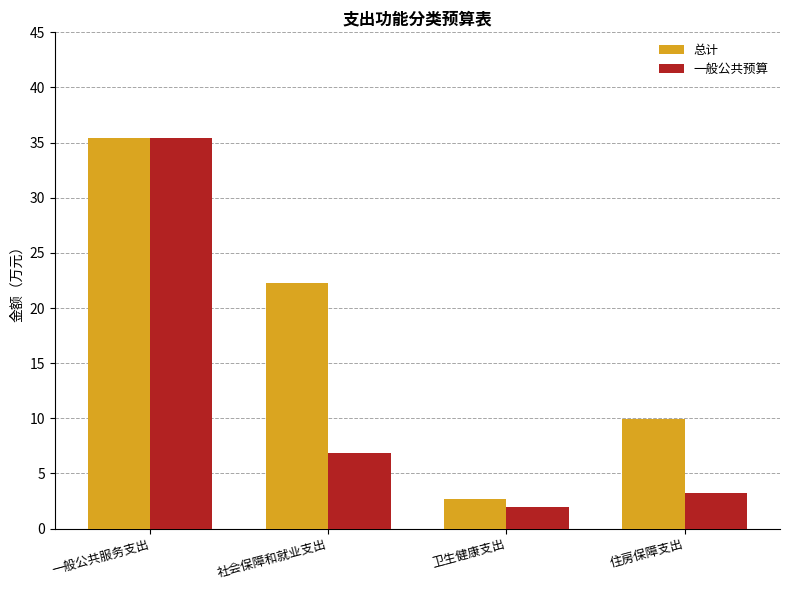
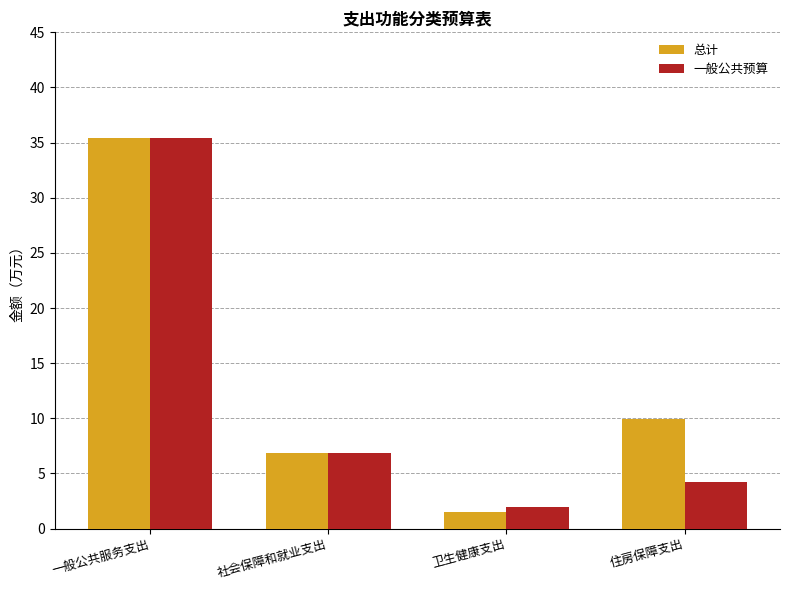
总计, 社会保障和就业支出: 22.2 -> 6.8
总计, 卫生健康支出: 2.7 -> 1.5
一般公共预算, 住房保障支出: 3.2 -> 4.2
